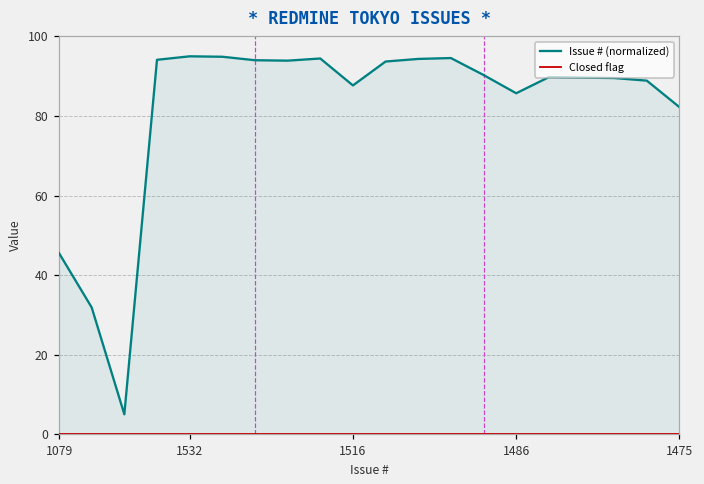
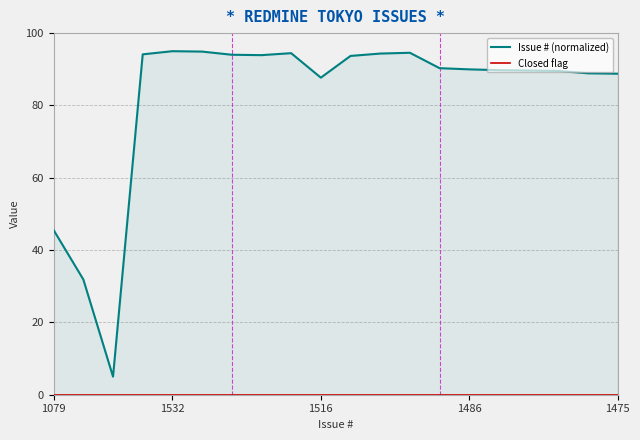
Issue # (normalized), 1486: 86 -> 90
Issue # (normalized), 1475: 82 -> 89
